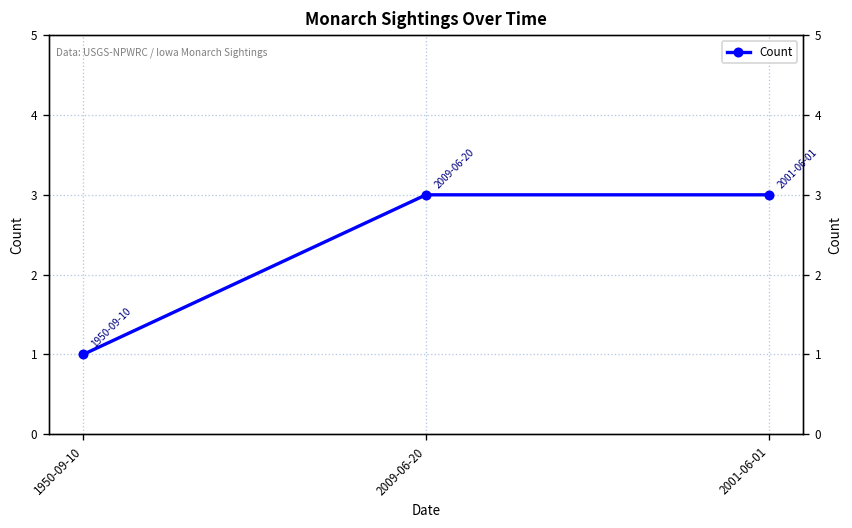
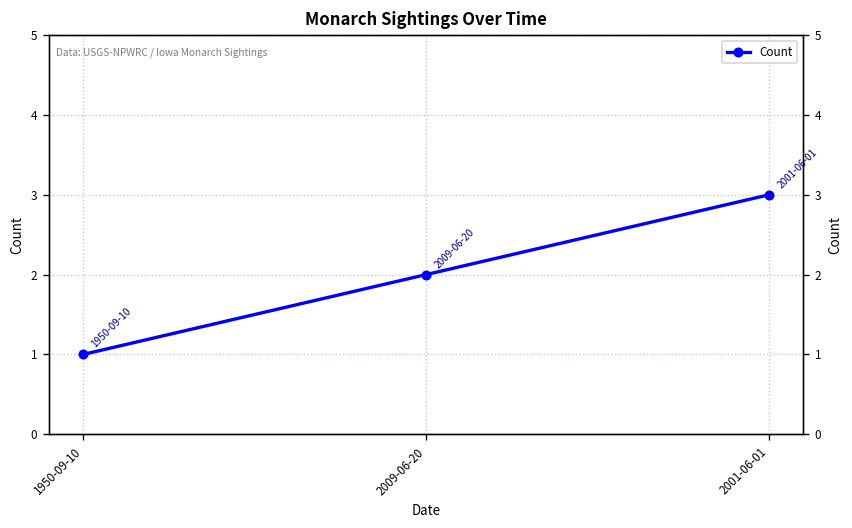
2009-06-20: 3 -> 2
